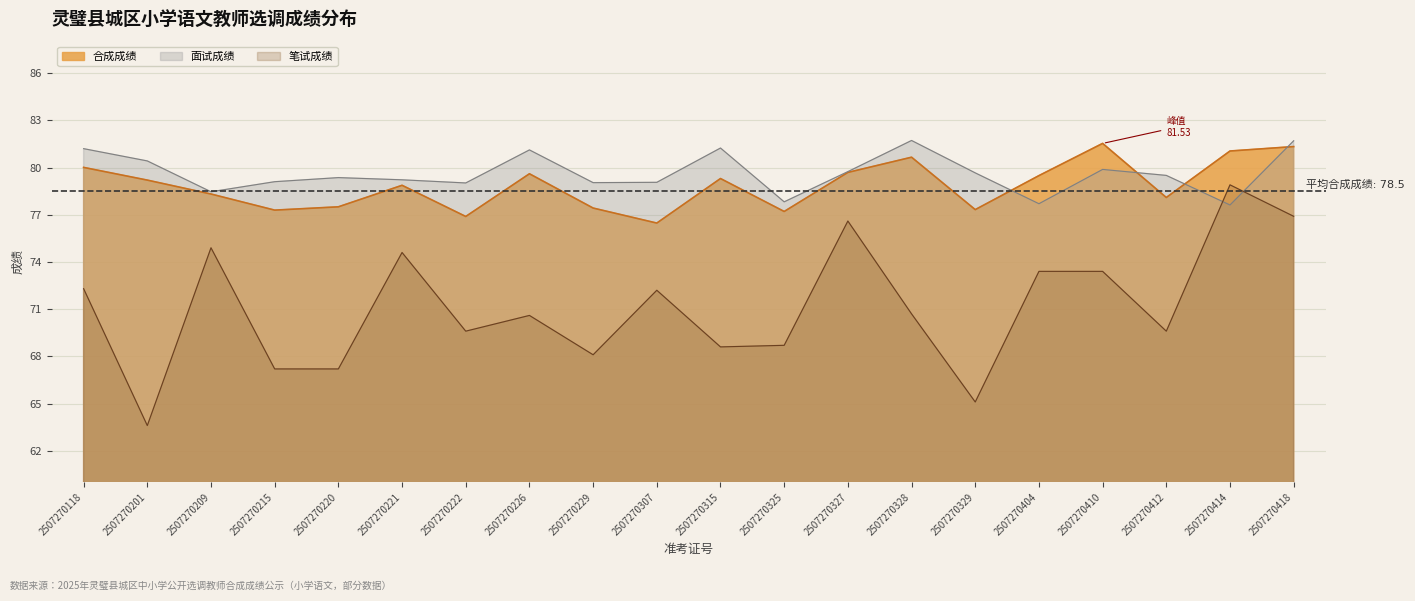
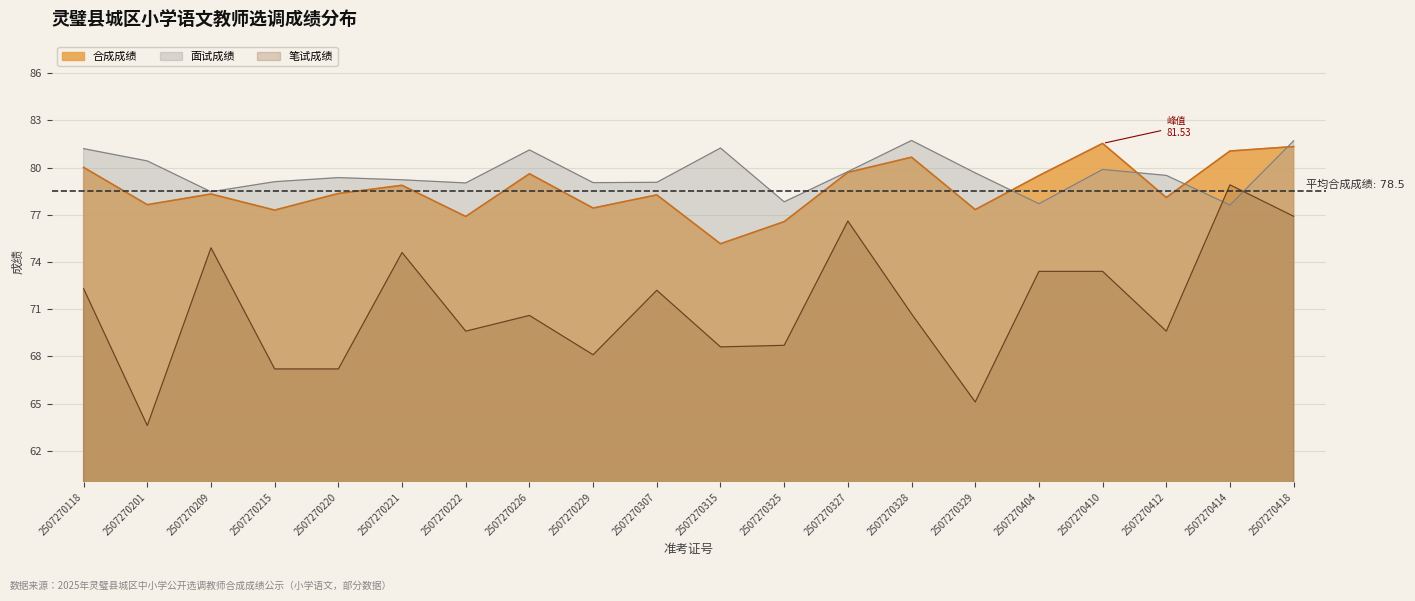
合成成绩, 2507270201: 79.2 -> 77.6
合成成绩, 2507270220: 77.5 -> 78.3
合成成绩, 2507270307: 76.5 -> 78.3
合成成绩, 2507270315: 79.3 -> 75.2
合成成绩, 2507270325: 77.2 -> 76.6
